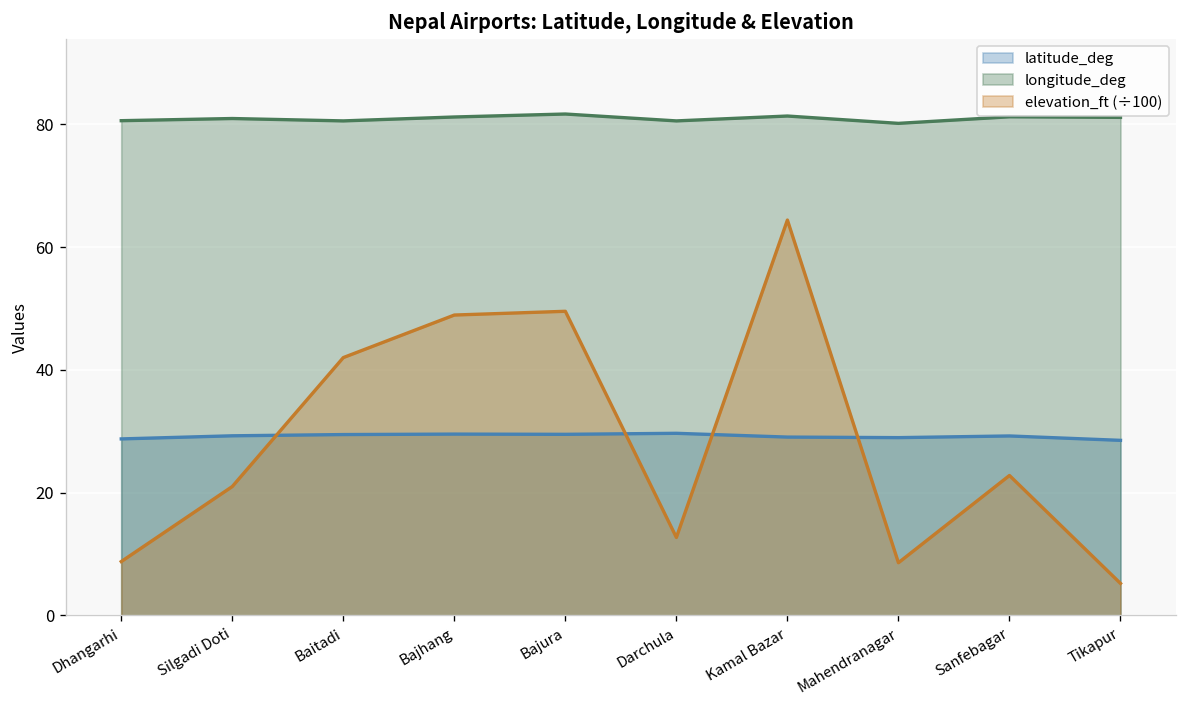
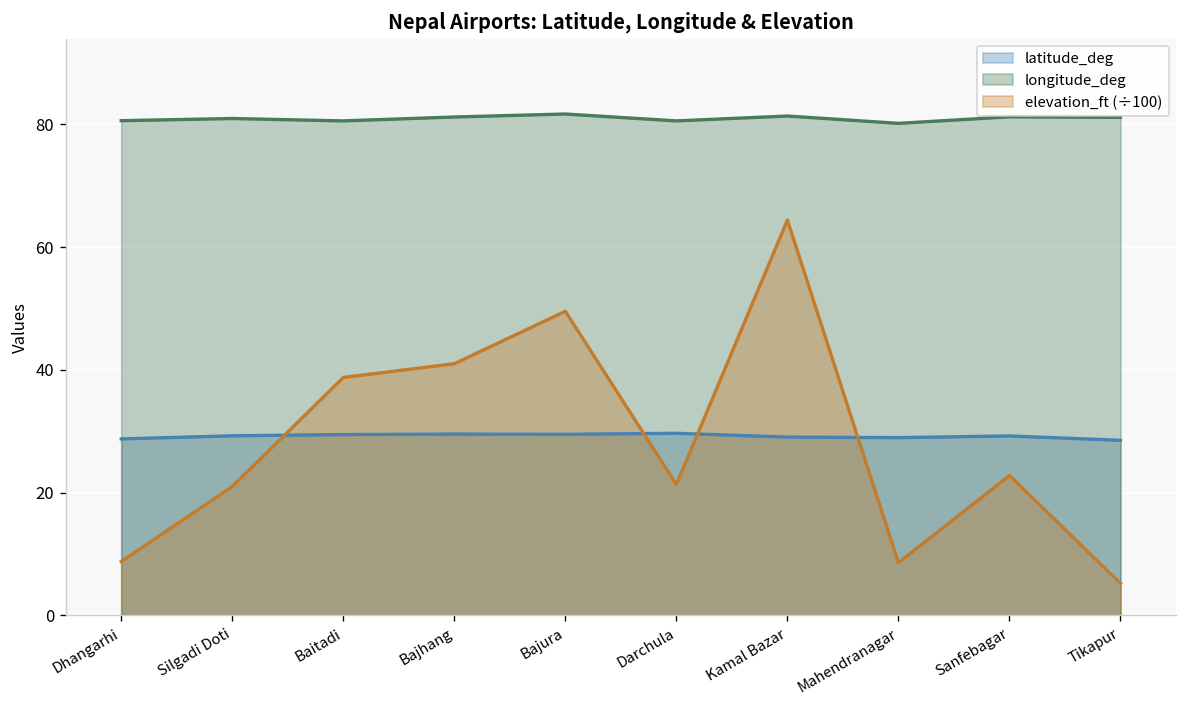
elevation_ft (÷100), Baitadi: 42 -> 39
elevation_ft (÷100), Bajhang: 49 -> 41
elevation_ft (÷100), Darchula: 13 -> 21
